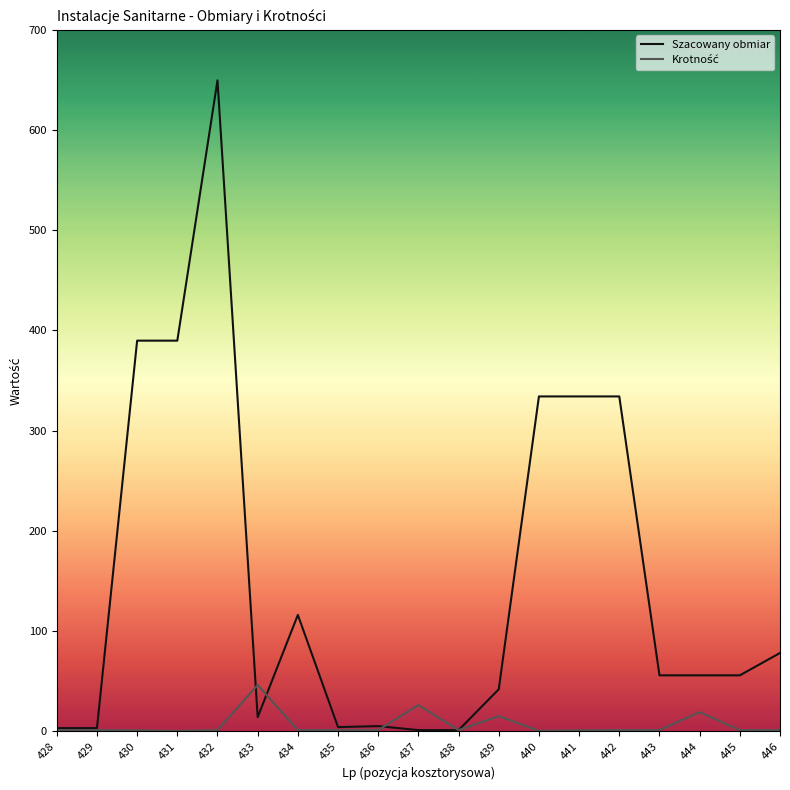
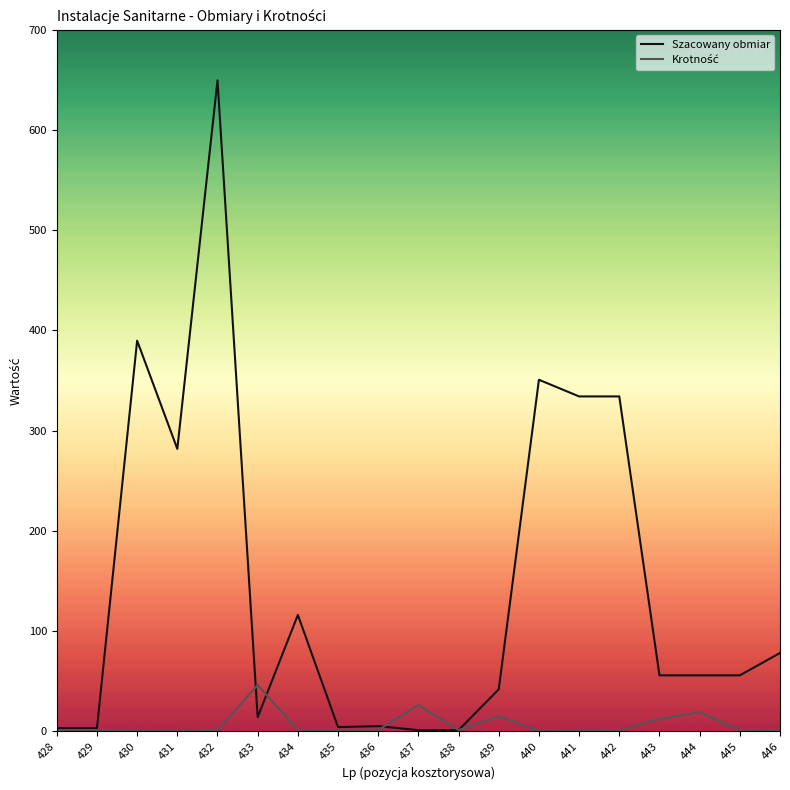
Szacowany obmiar, 431: 390 -> 282
Szacowany obmiar, 440: 334 -> 351
Krotność, 443: 1 -> 12
